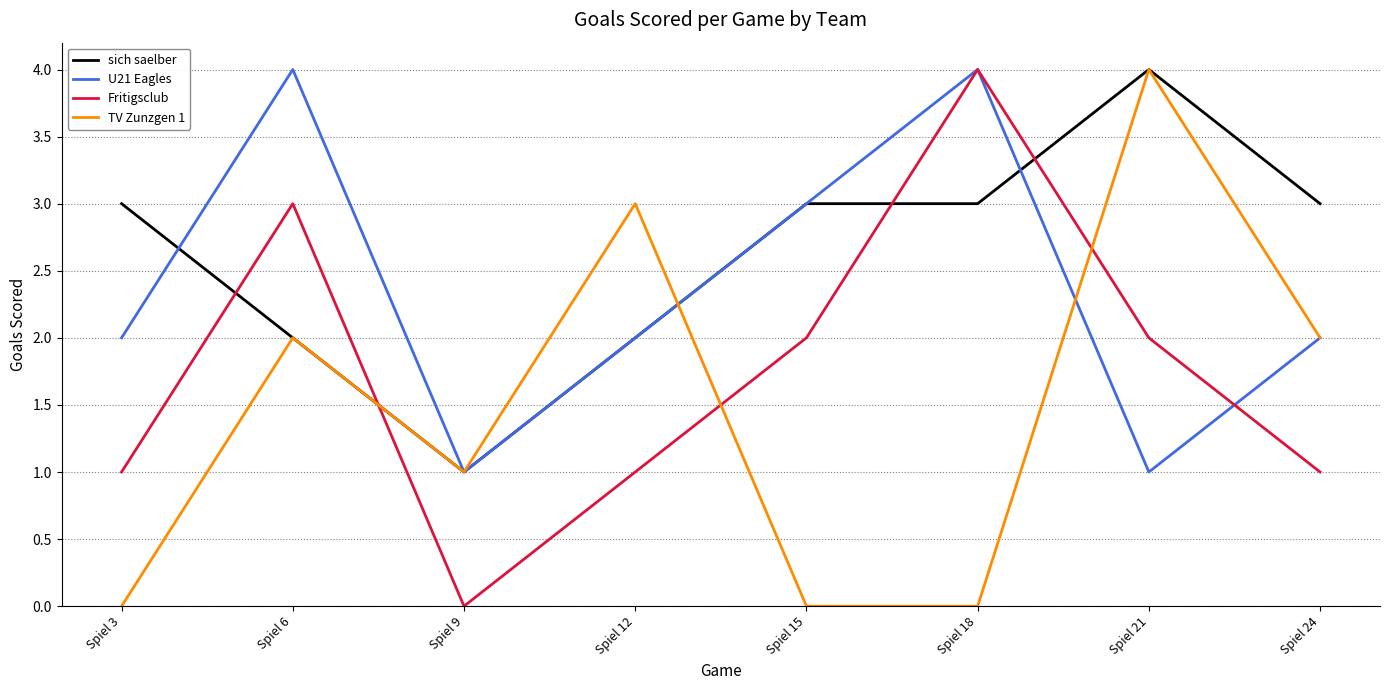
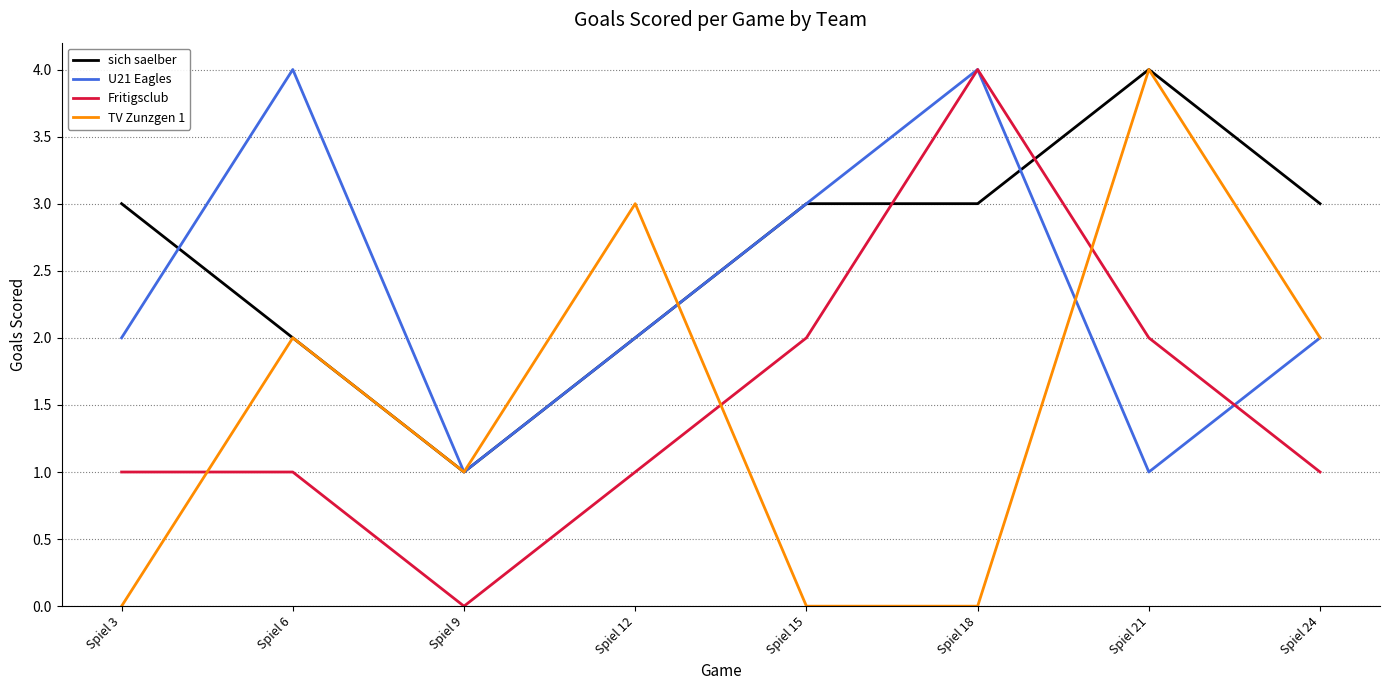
Fritigsclub, Spiel 6: 3 -> 1
